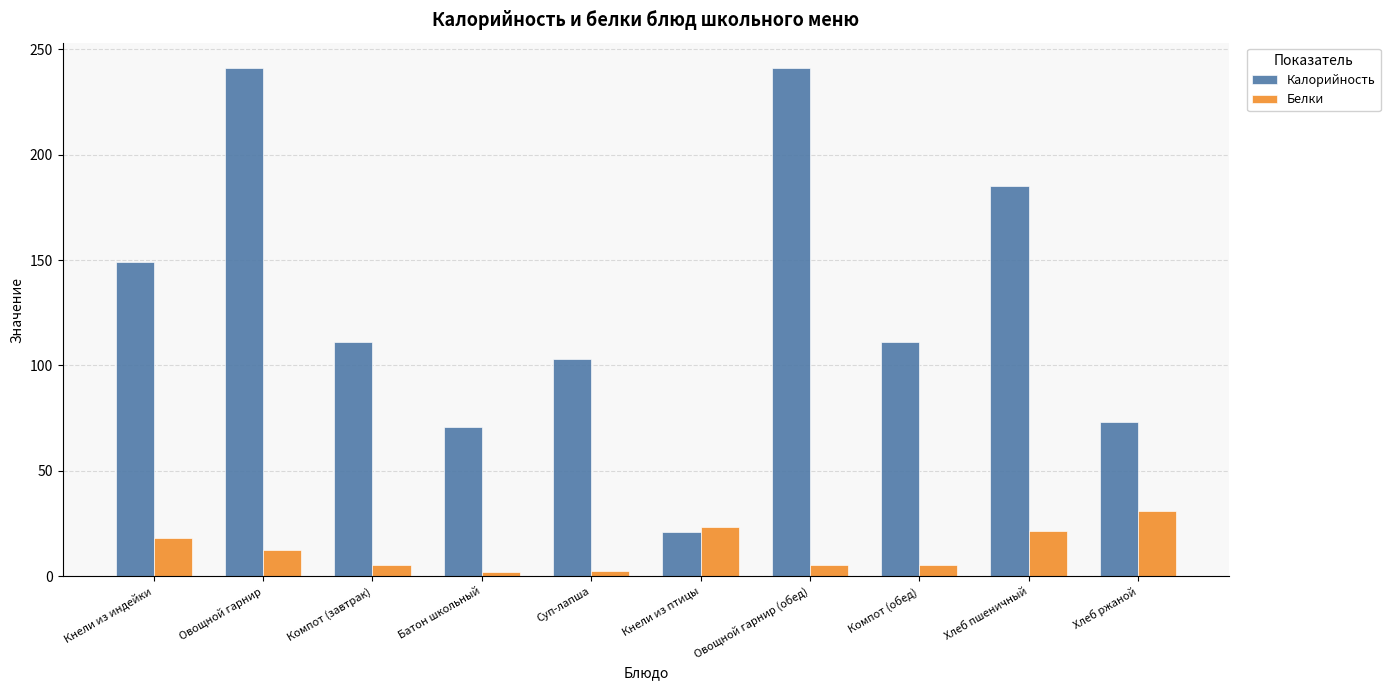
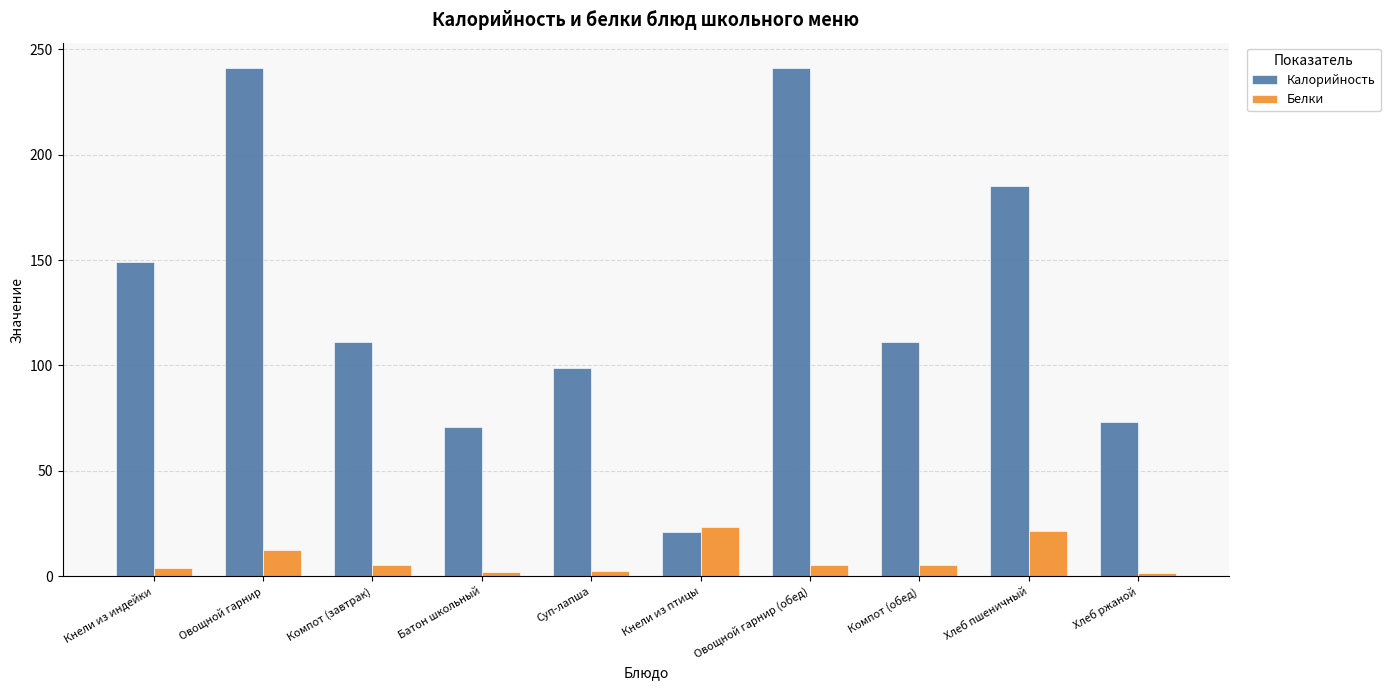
Белки, Кнели из индейки: 18 -> 4
Калорийность, Суп-лапша: 103 -> 99
Белки, Хлеб ржаной: 31 -> 2
